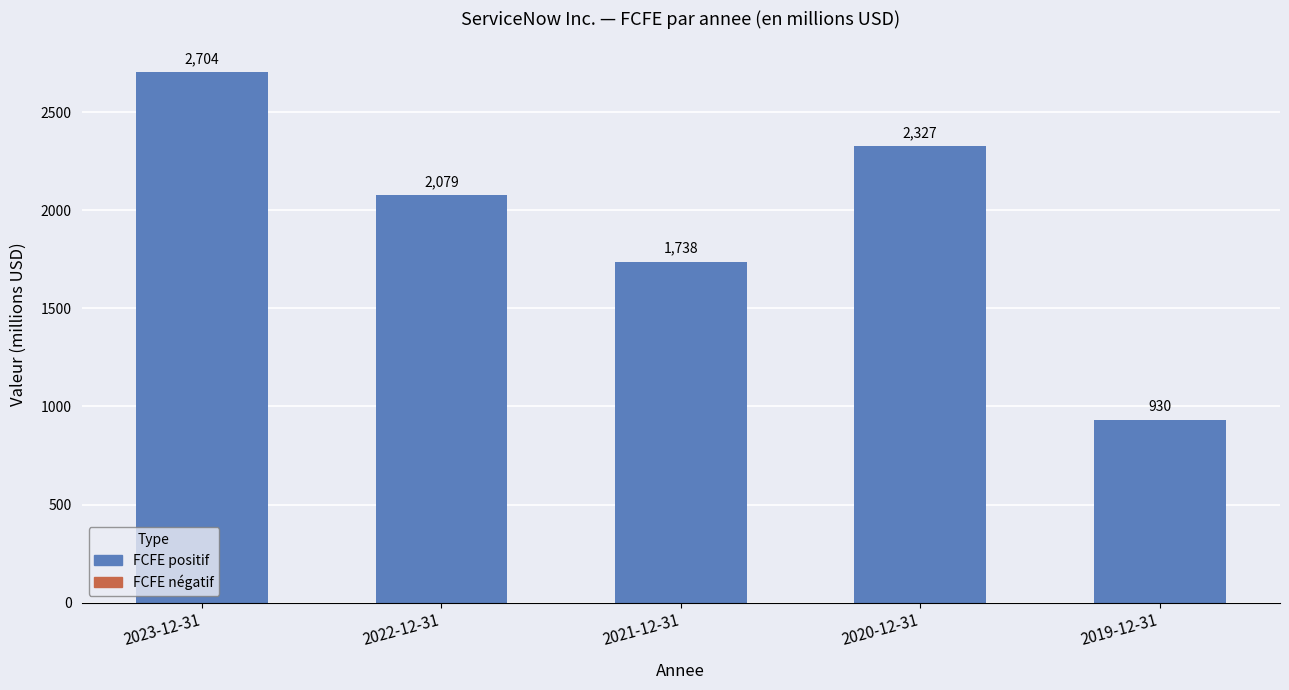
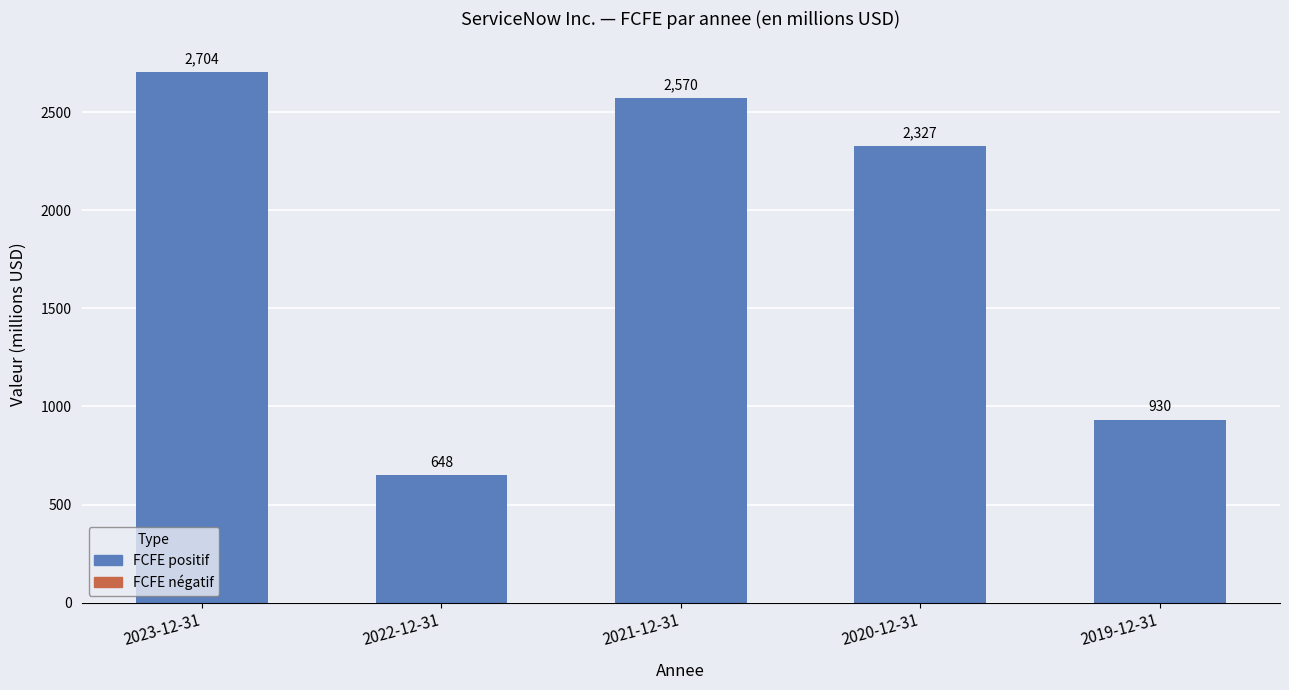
2022-12-31: 2,079 -> 648
2021-12-31: 1,738 -> 2,570
